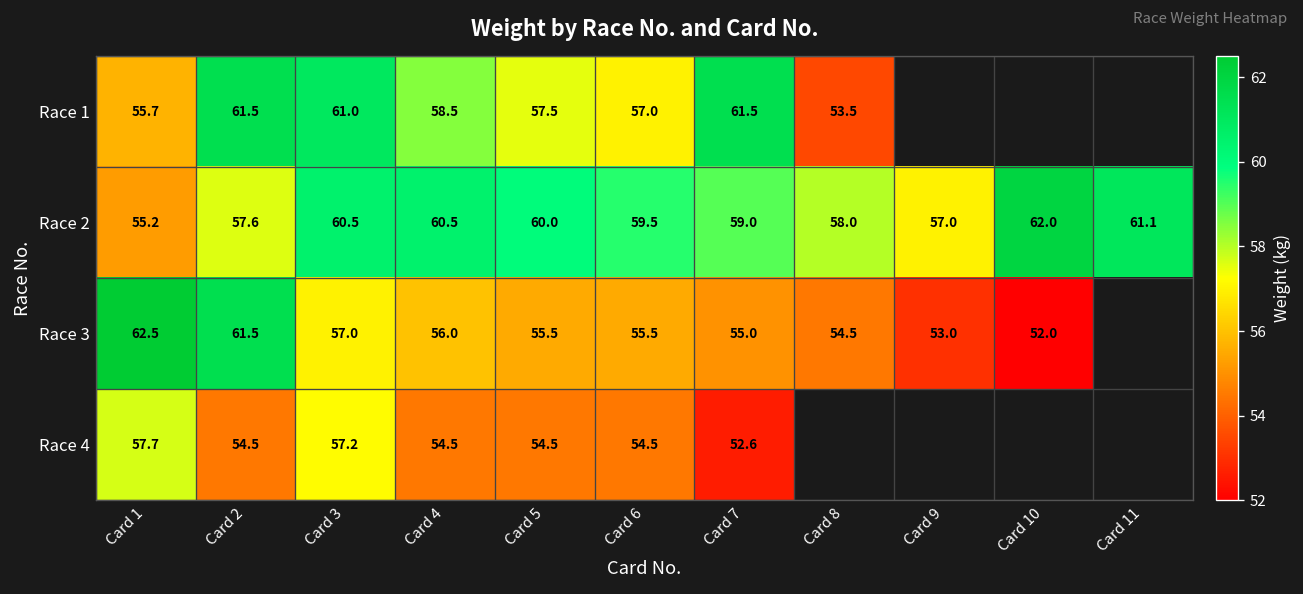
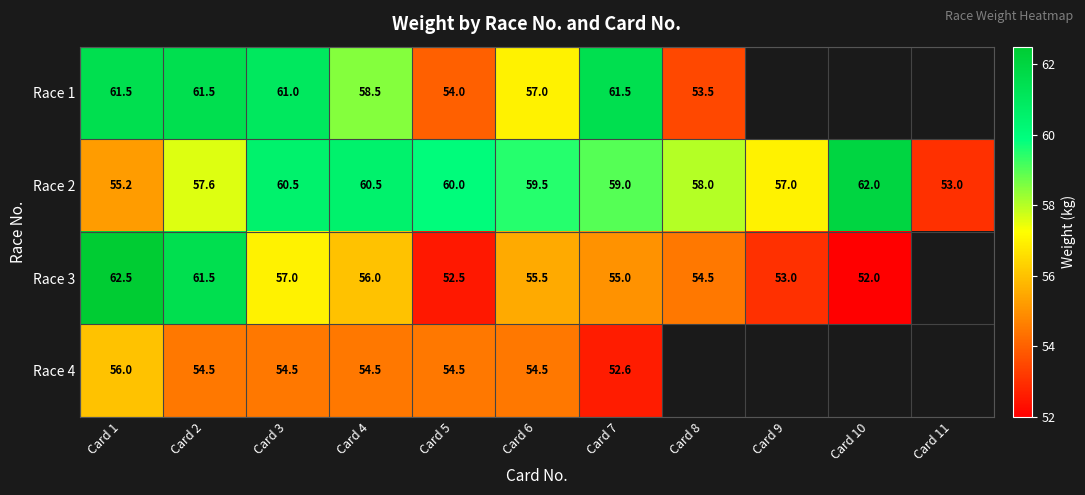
Race 1, Card 1: 55.7 -> 61.5
Race 1, Card 5: 57.5 -> 54.0
Race 2, Card 11: 61.1 -> 53.0
Race 3, Card 5: 55.5 -> 52.5
Race 4, Card 1: 57.7 -> 56.0
Race 4, Card 3: 57.2 -> 54.5
